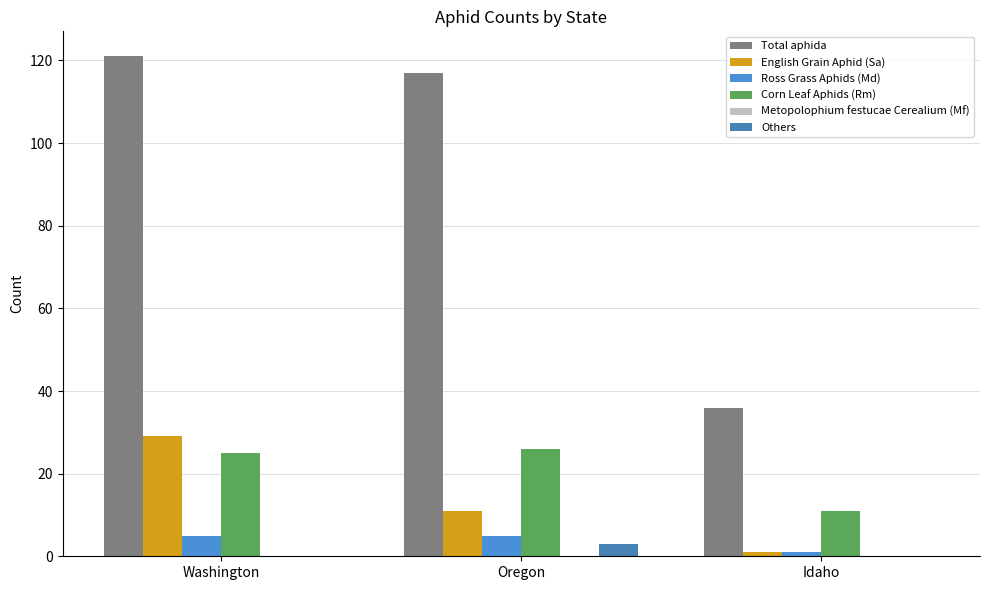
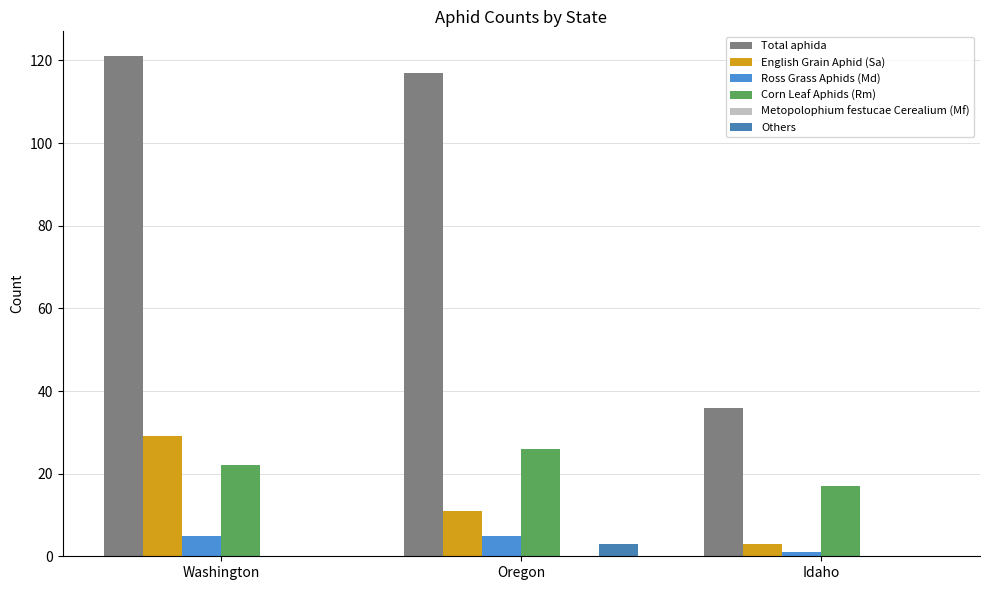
Corn Leaf Aphids (Rm), Washington: 25 -> 22
English Grain Aphid (Sa), Idaho: 1 -> 3
Corn Leaf Aphids (Rm), Idaho: 11 -> 17
